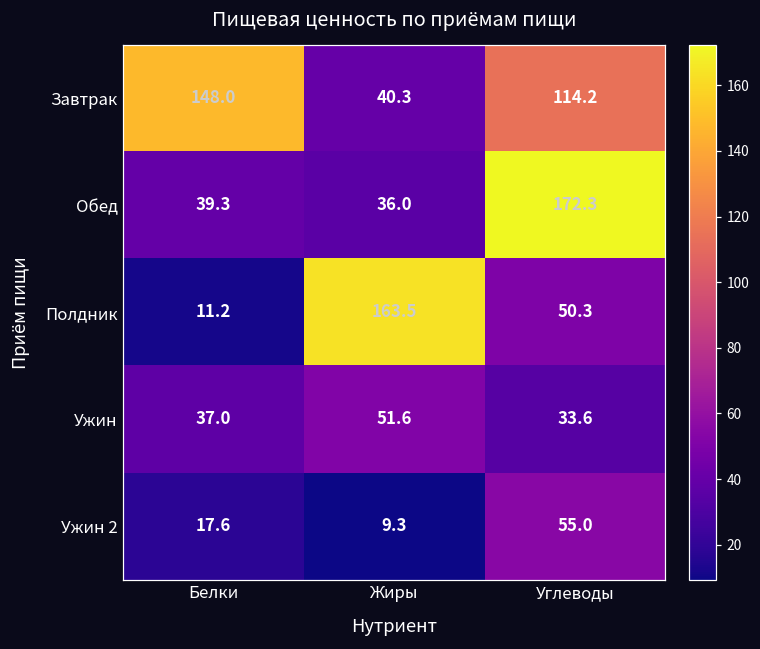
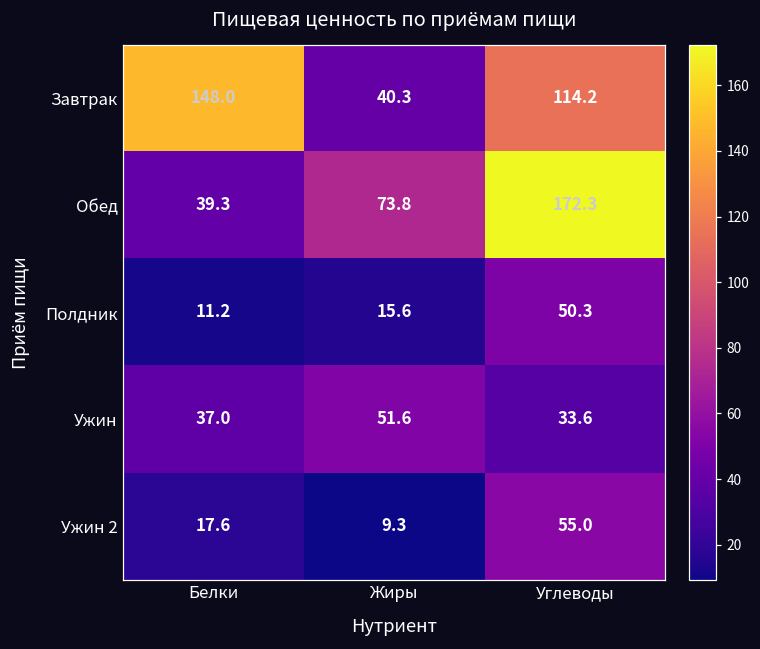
Обед, Жиры: 36.0 -> 73.8
Полдник, Жиры: 163.5 -> 15.6
